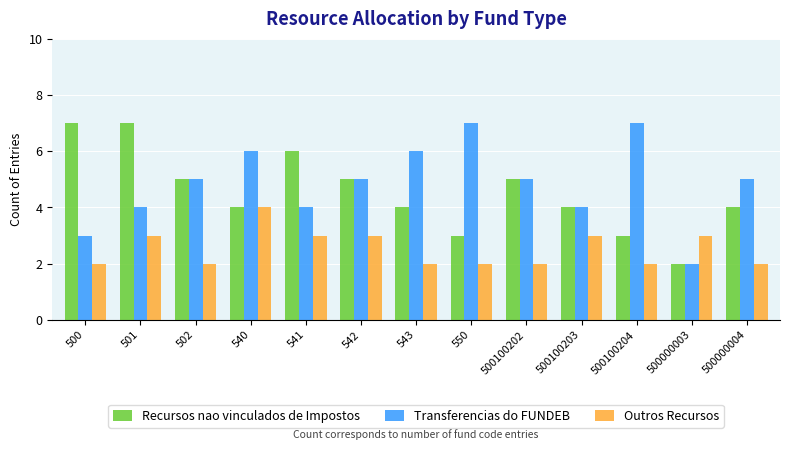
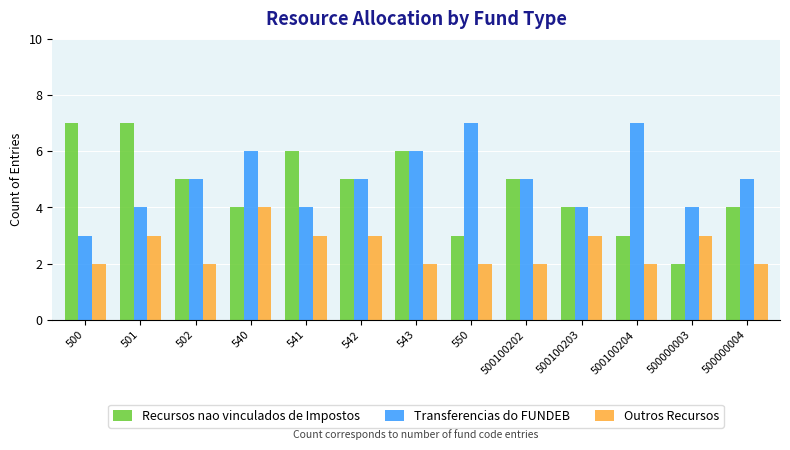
Recursos nao vinculados de Impostos, 543: 4 -> 6
Transferencias do FUNDEB, 500000003: 2 -> 4
